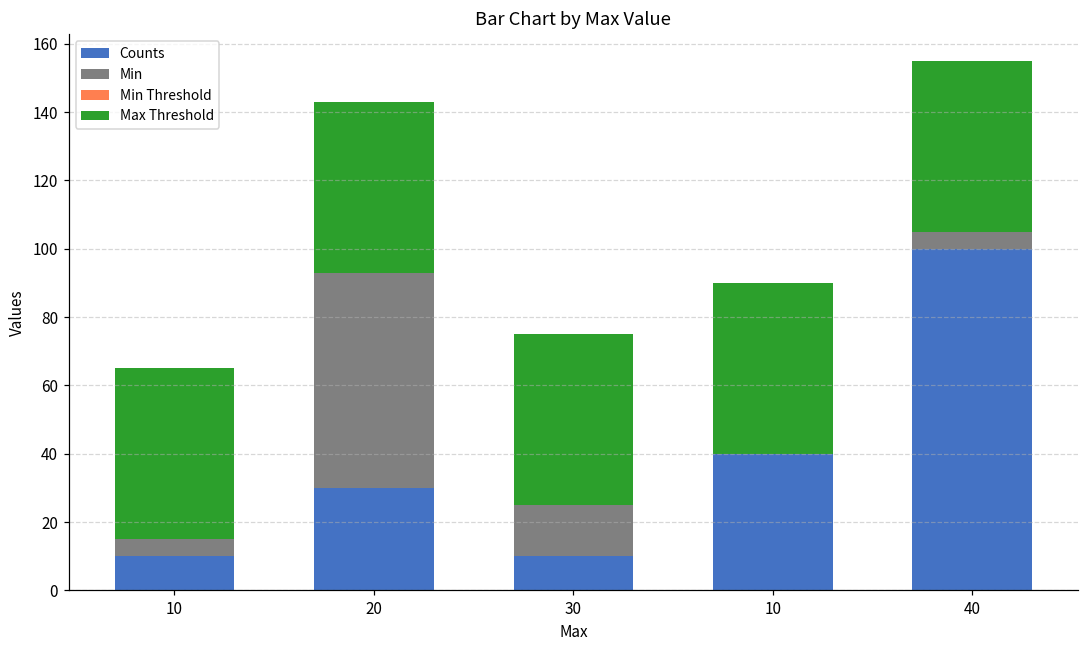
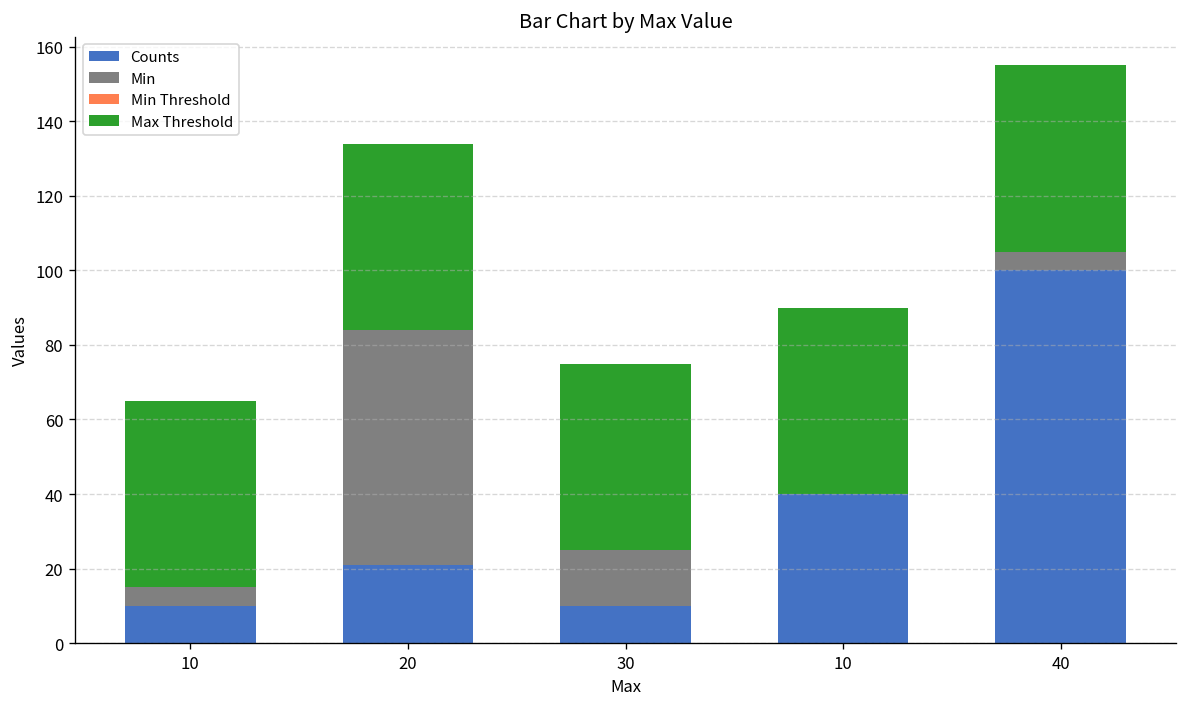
Counts, 20: 30 -> 21
